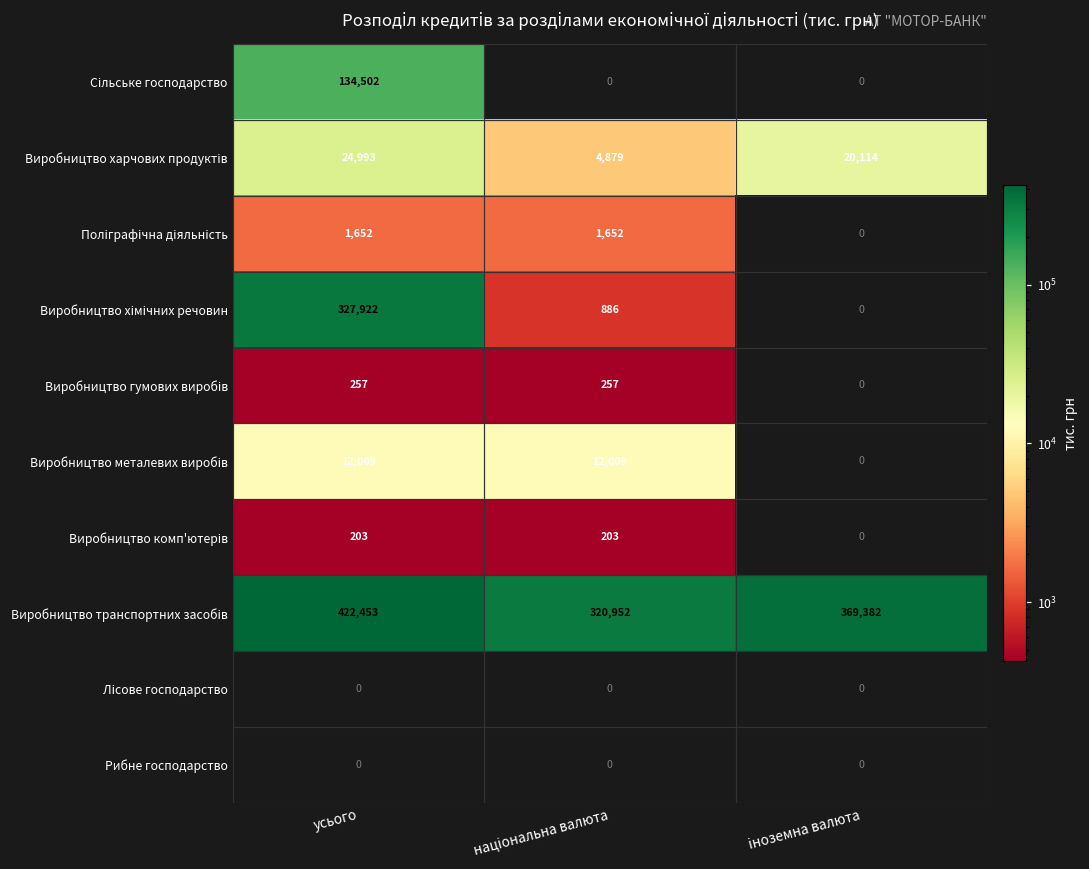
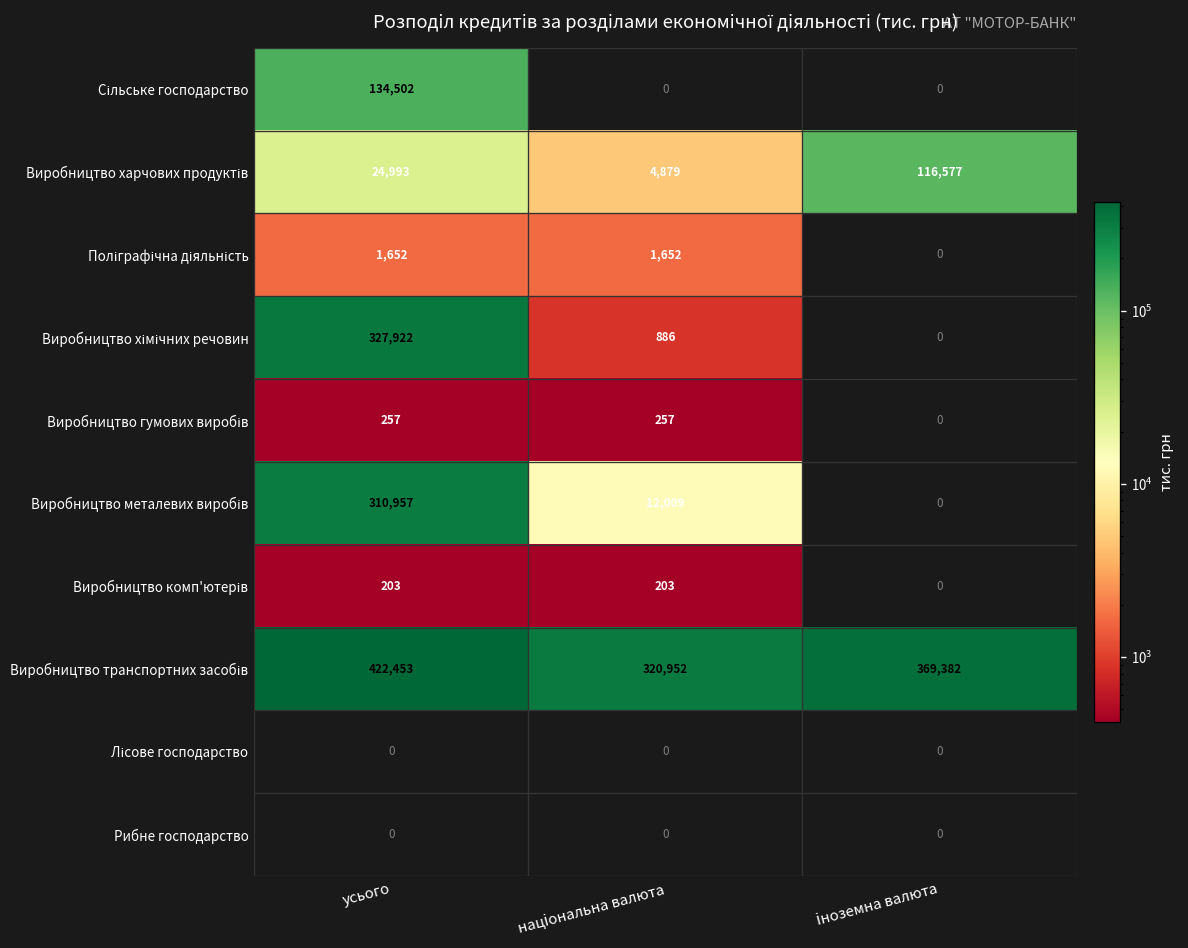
Виробництво харчових продуктів, іноземна валюта: 20,114 -> 116,577
Виробництво металевих виробів, усього: 12,009 -> 310,957
